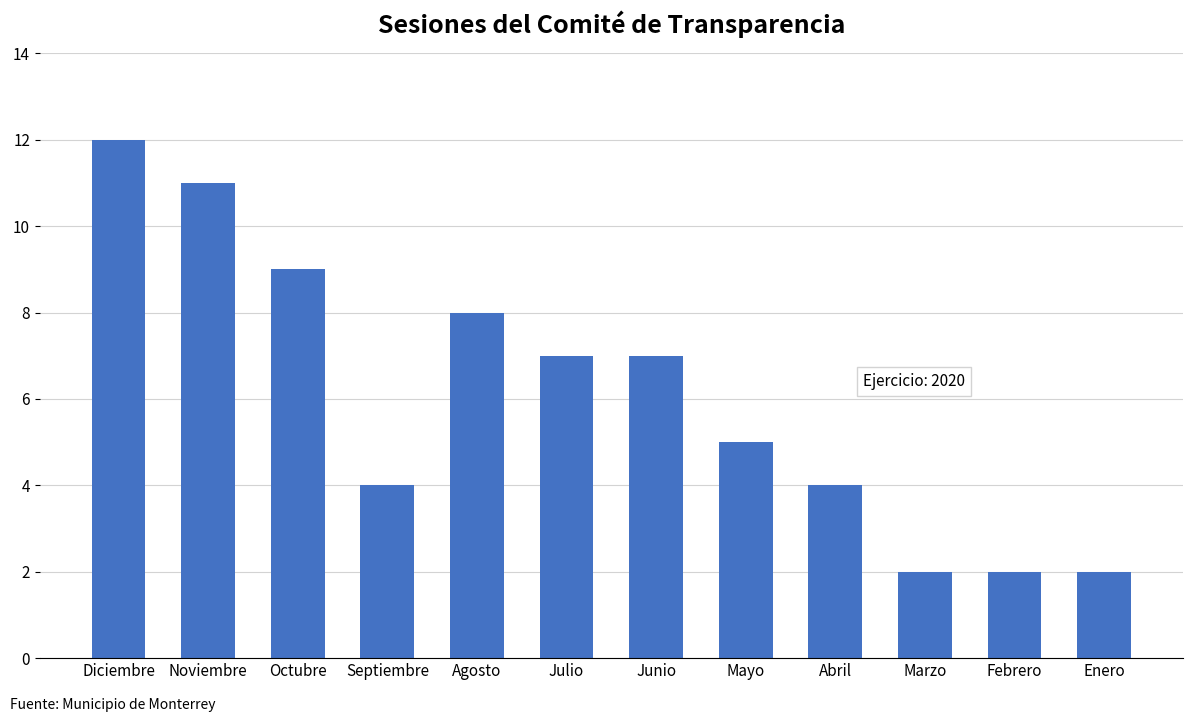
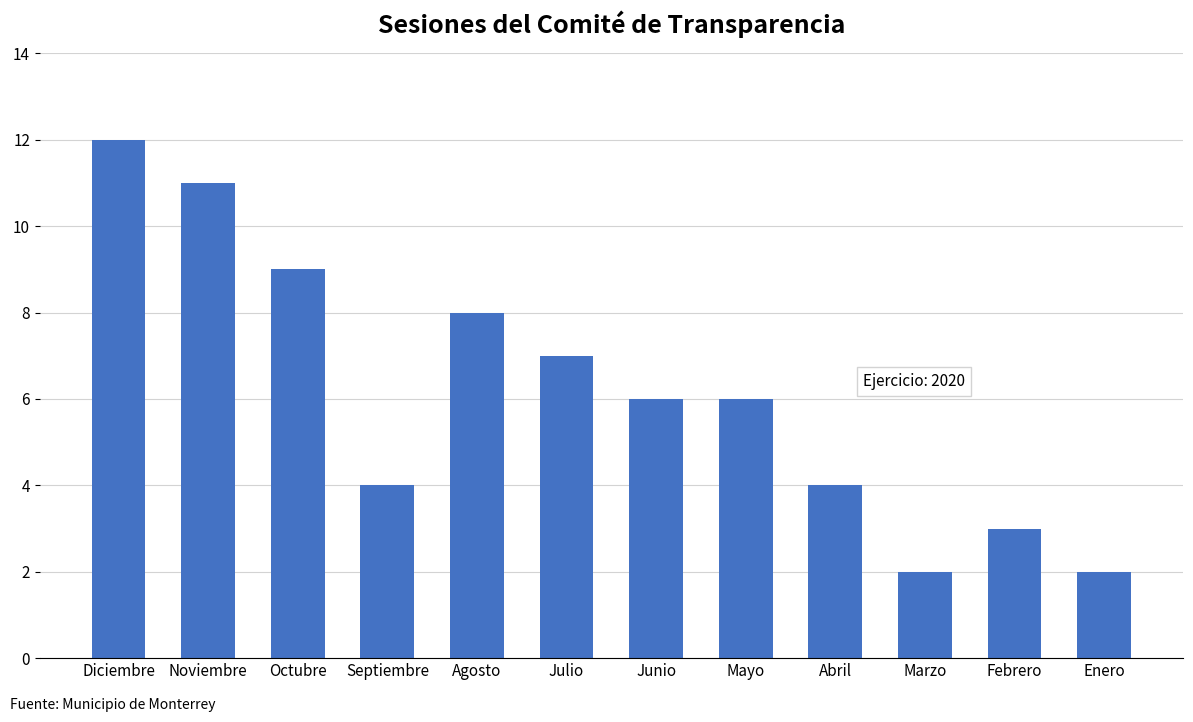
Junio: 7 -> 6
Mayo: 5 -> 6
Febrero: 2 -> 3
